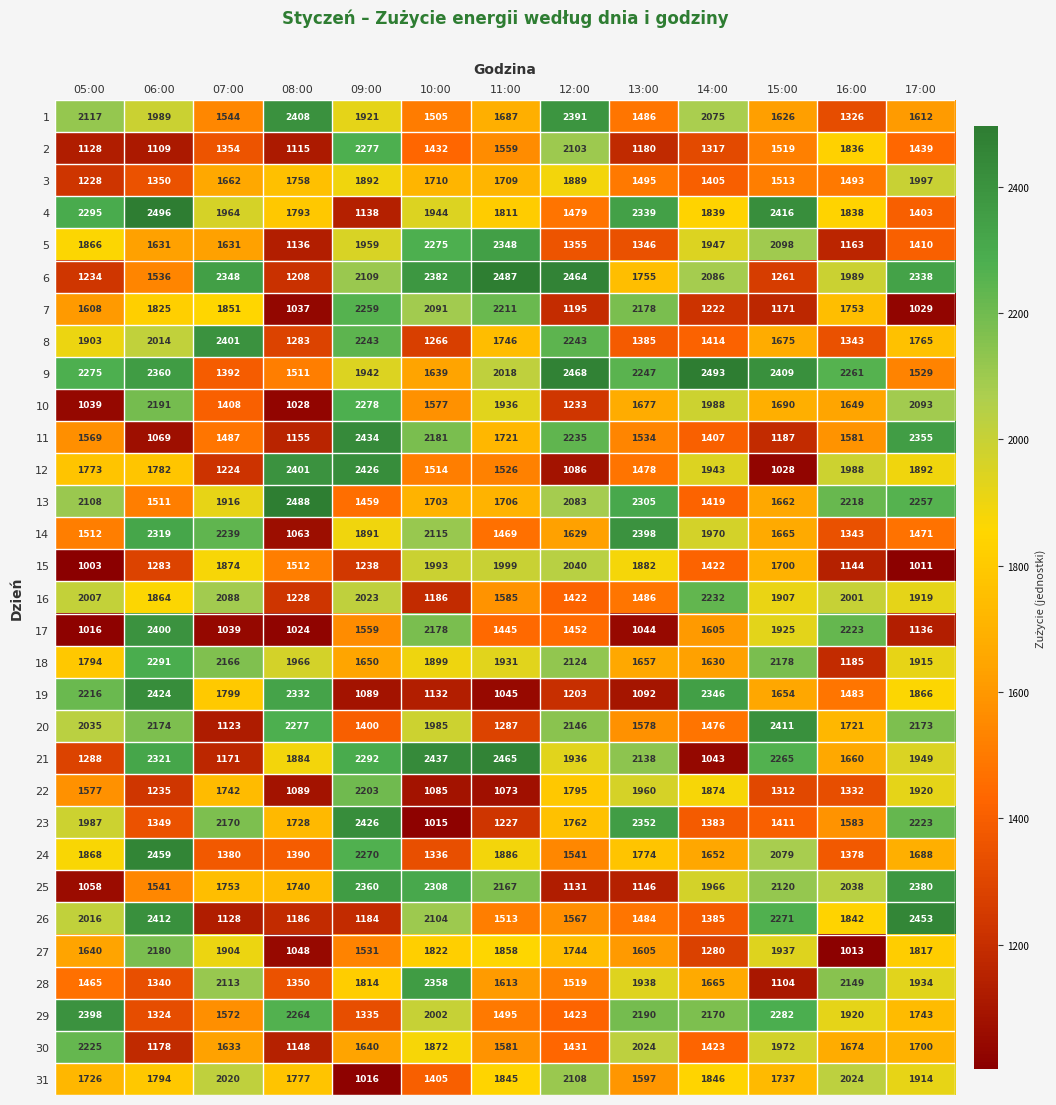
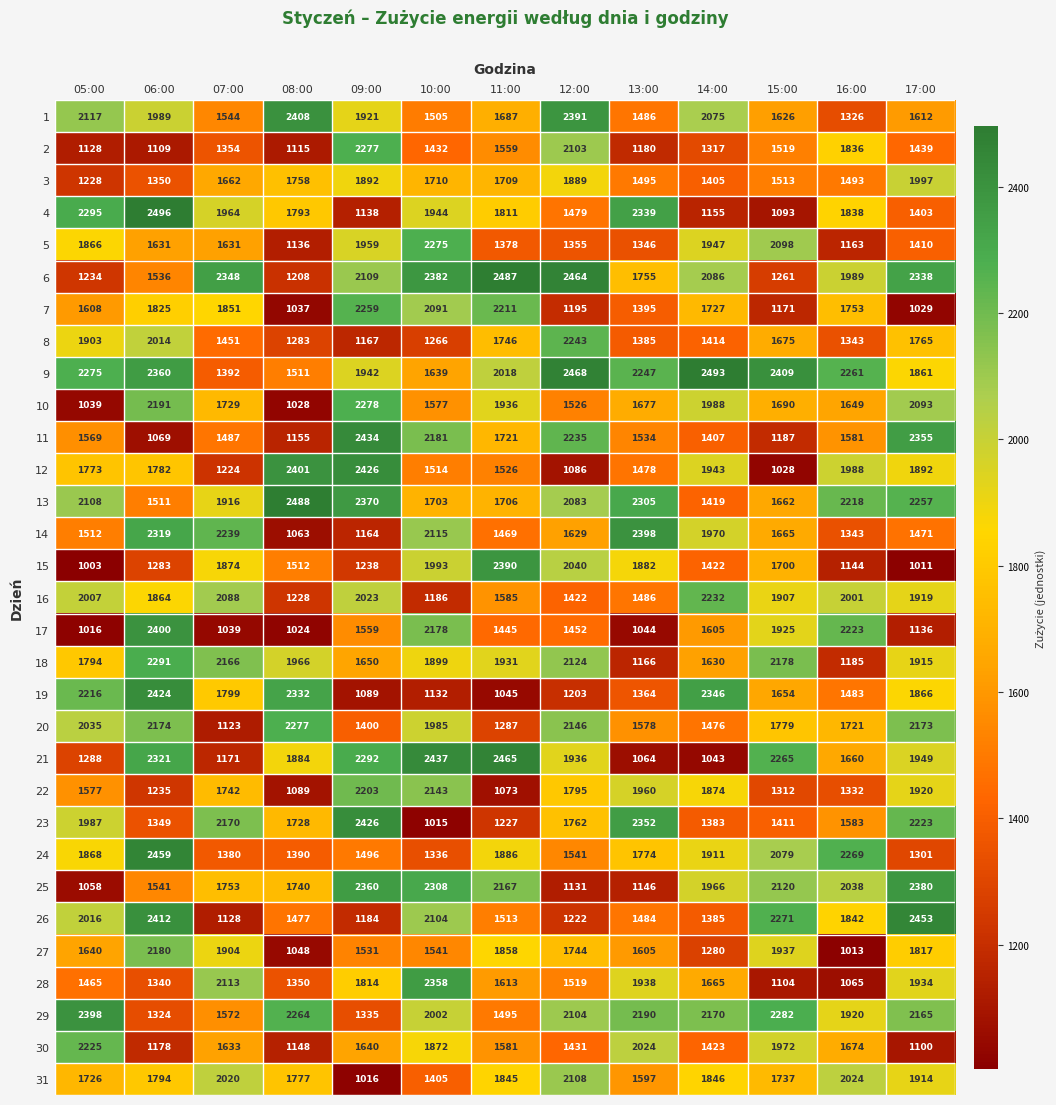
4, 14:00: 1839 -> 1155
4, 15:00: 2416 -> 1093
5, 11:00: 2348 -> 1378
7, 13:00: 2178 -> 1395
7, 14:00: 1222 -> 1727
8, 07:00: 2401 -> 1451
8, 09:00: 2243 -> 1167
9, 17:00: 1529 -> 1861
10, 07:00: 1408 -> 1729
10, 12:00: 1233 -> 1526
13, 09:00: 1459 -> 2370
14, 09:00: 1891 -> 1164
15, 11:00: 1999 -> 2390
18, 13:00: 1657 -> 1166
19, 13:00: 1092 -> 1364
20, 15:00: 2411 -> 1779
21, 13:00: 2138 -> 1064
22, 10:00: 1085 -> 2143
24, 09:00: 2270 -> 1496
24, 14:00: 1652 -> 1911
24, 16:00: 1378 -> 2269
24, 17:00: 1688 -> 1301
26, 08:00: 1186 -> 1477
26, 12:00: 1567 -> 1222
27, 10:00: 1822 -> 1541
28, 16:00: 2149 -> 1065
29, 12:00: 1423 -> 2104
29, 17:00: 1743 -> 2165
30, 17:00: 1700 -> 1100
